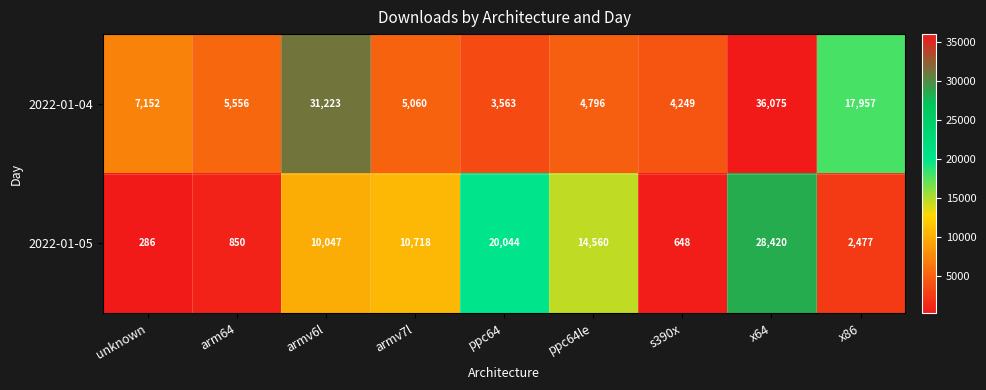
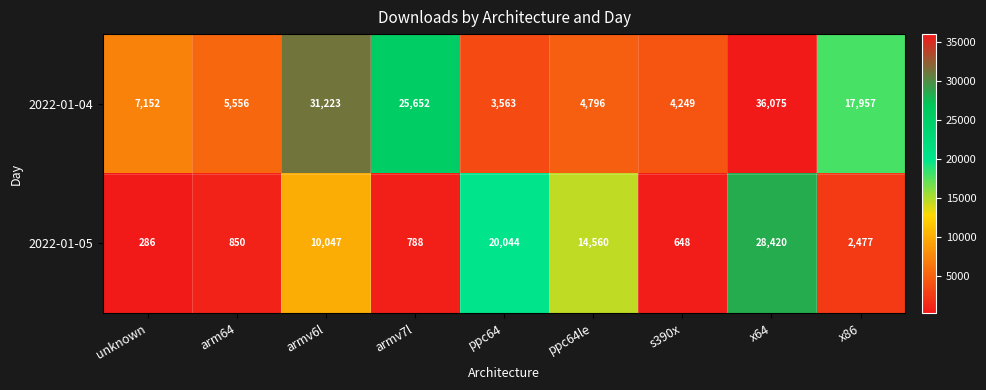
2022-01-04, armv7l: 5,060 -> 25,652
2022-01-05, armv7l: 10,718 -> 788
